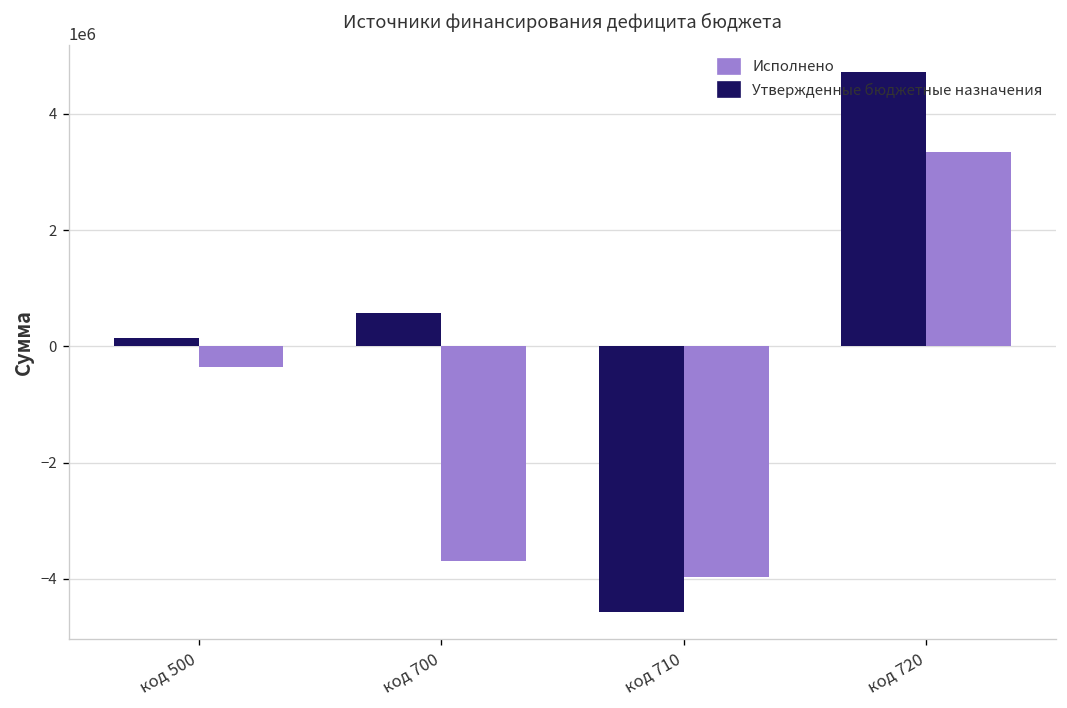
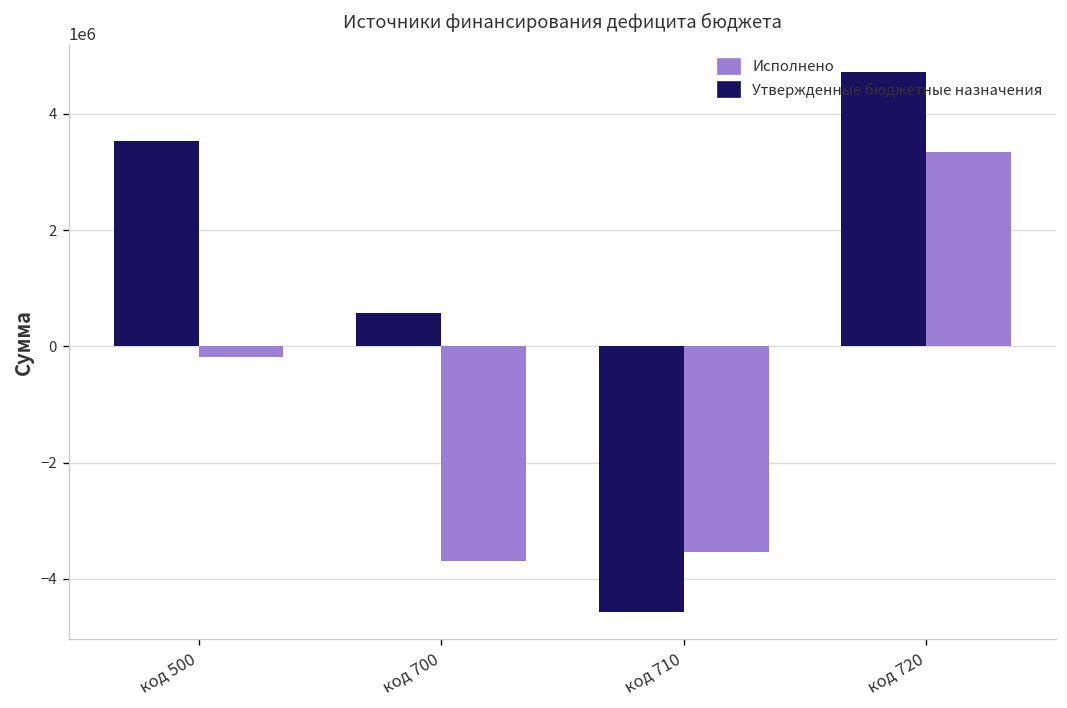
Утвержденные бюджетные назначения, код 500: 100000 -> 3500000
Исполнено, код 500: -400000 -> -200000
Исполнено, код 710: -4000000 -> -3500000
